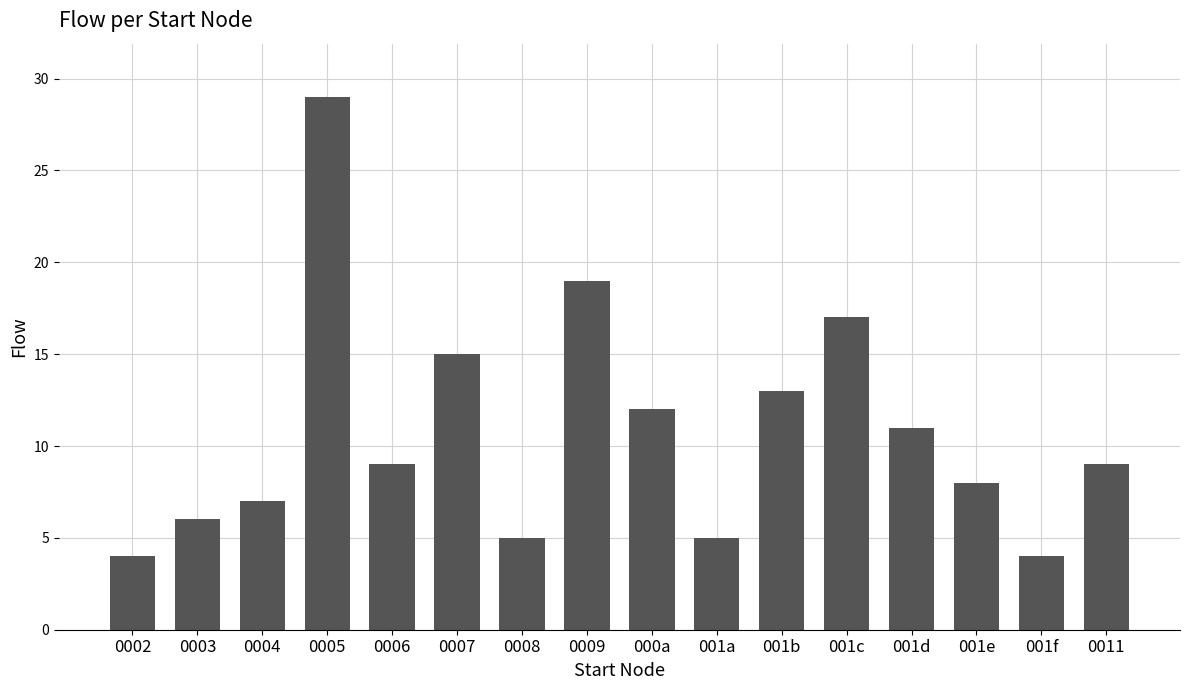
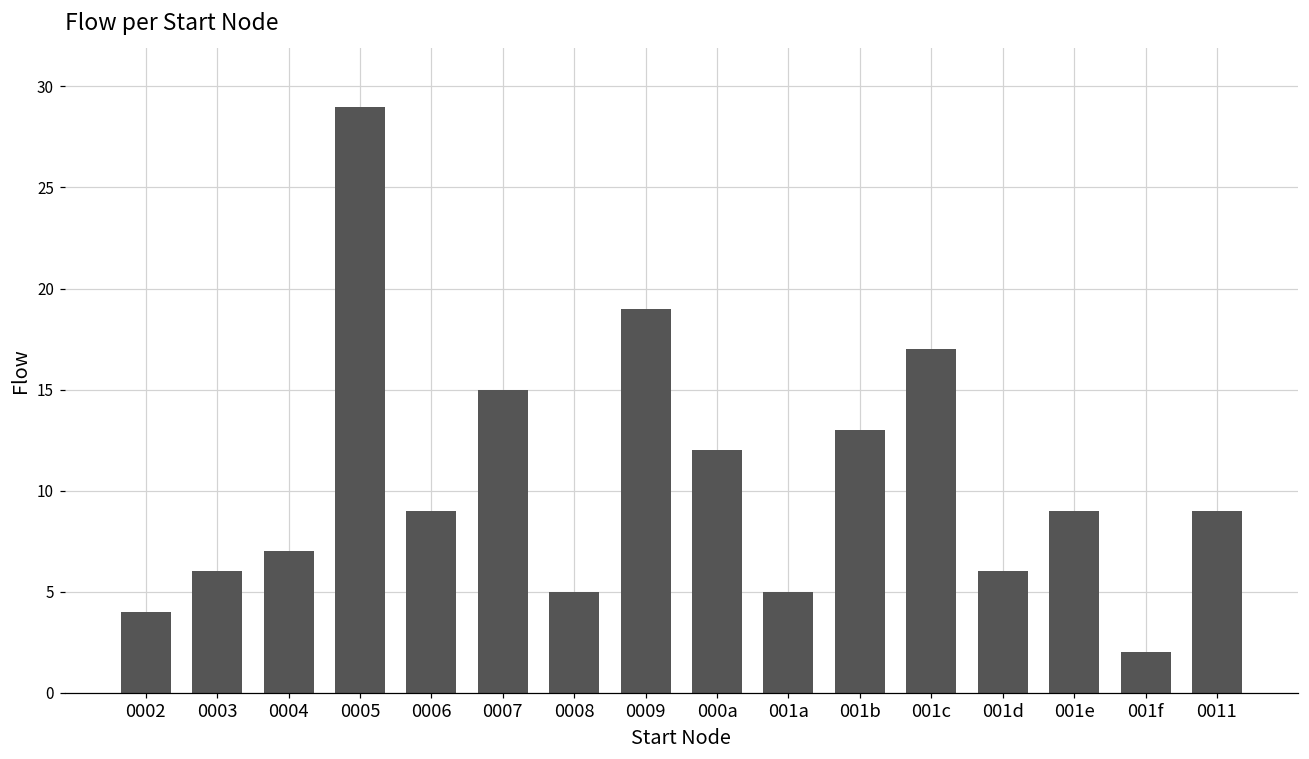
001d: 11 -> 6
001e: 8 -> 9
001f: 4 -> 2
